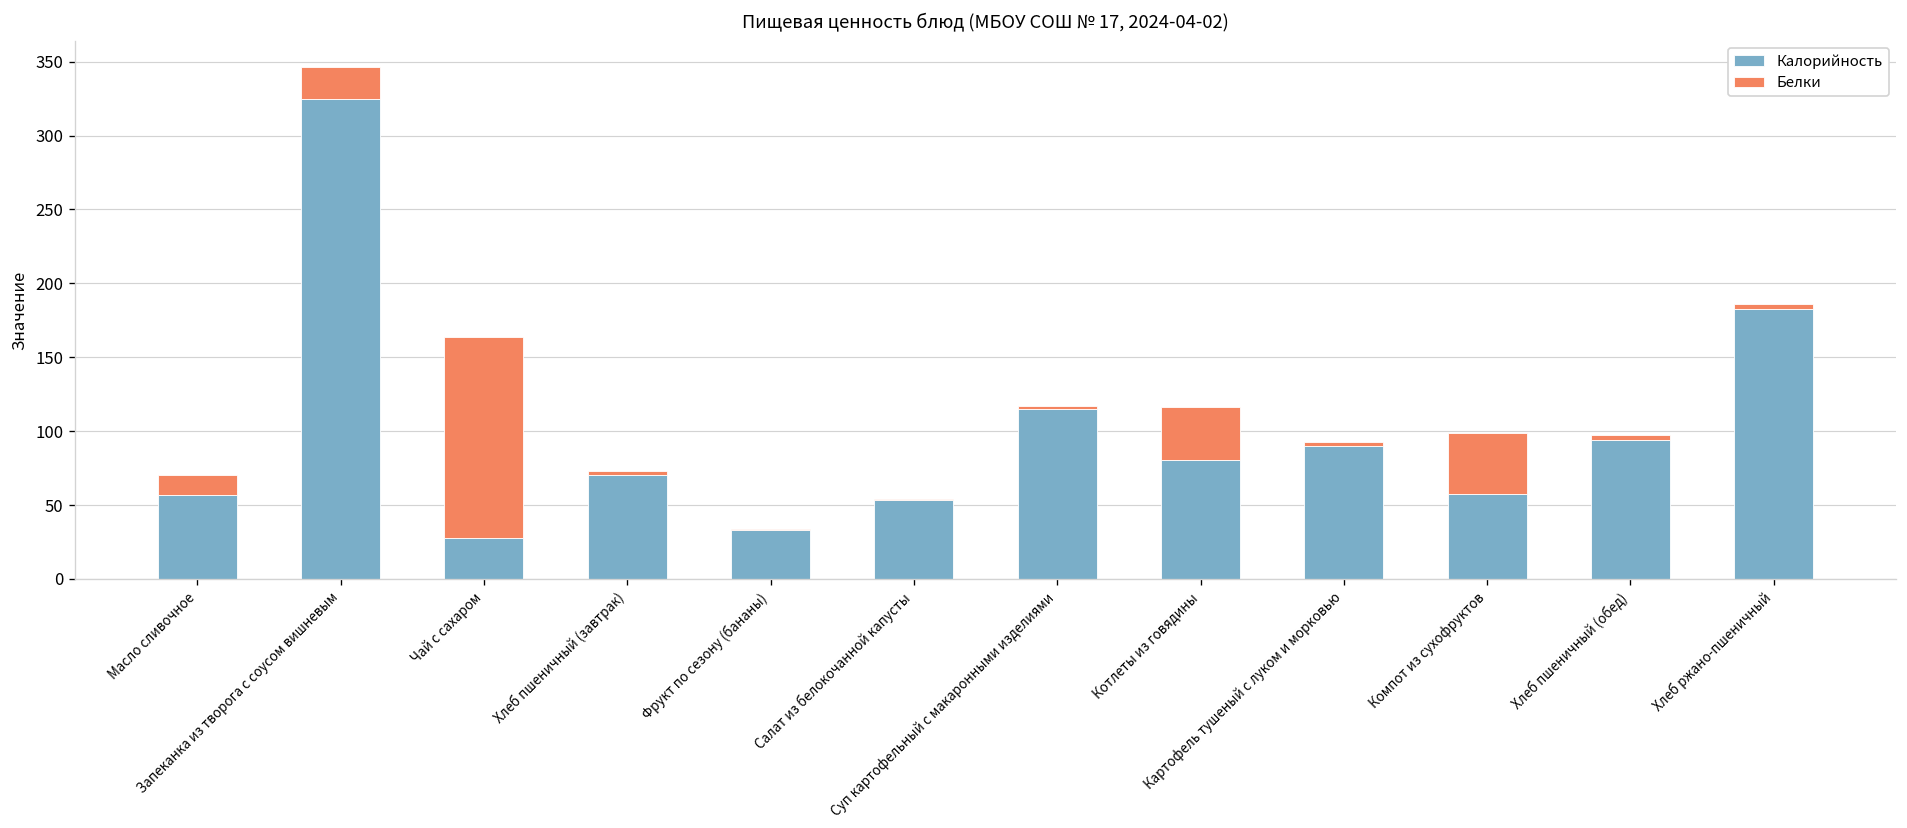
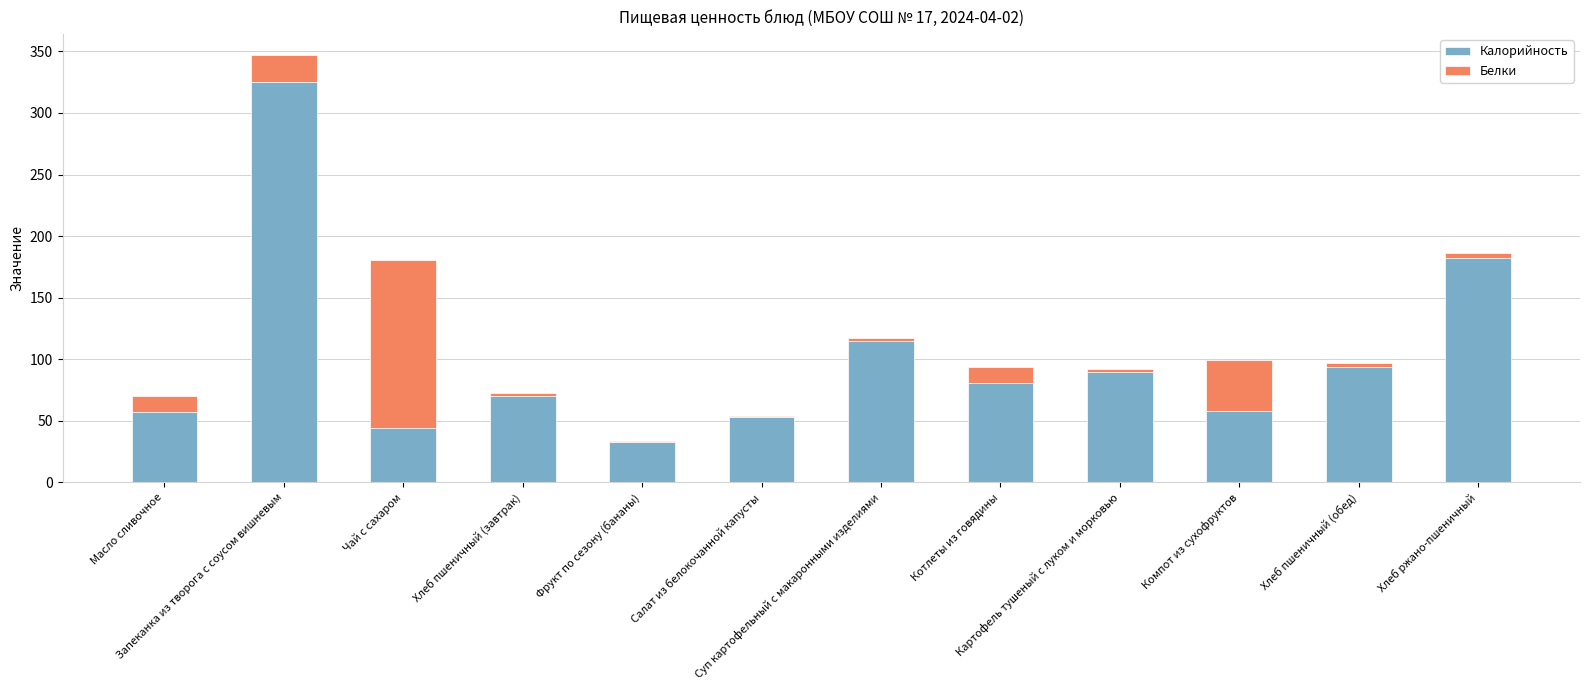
Калорийность, Чай с сахаром: 27 -> 44
Белки, Котлеты из говядины: 36 -> 13
